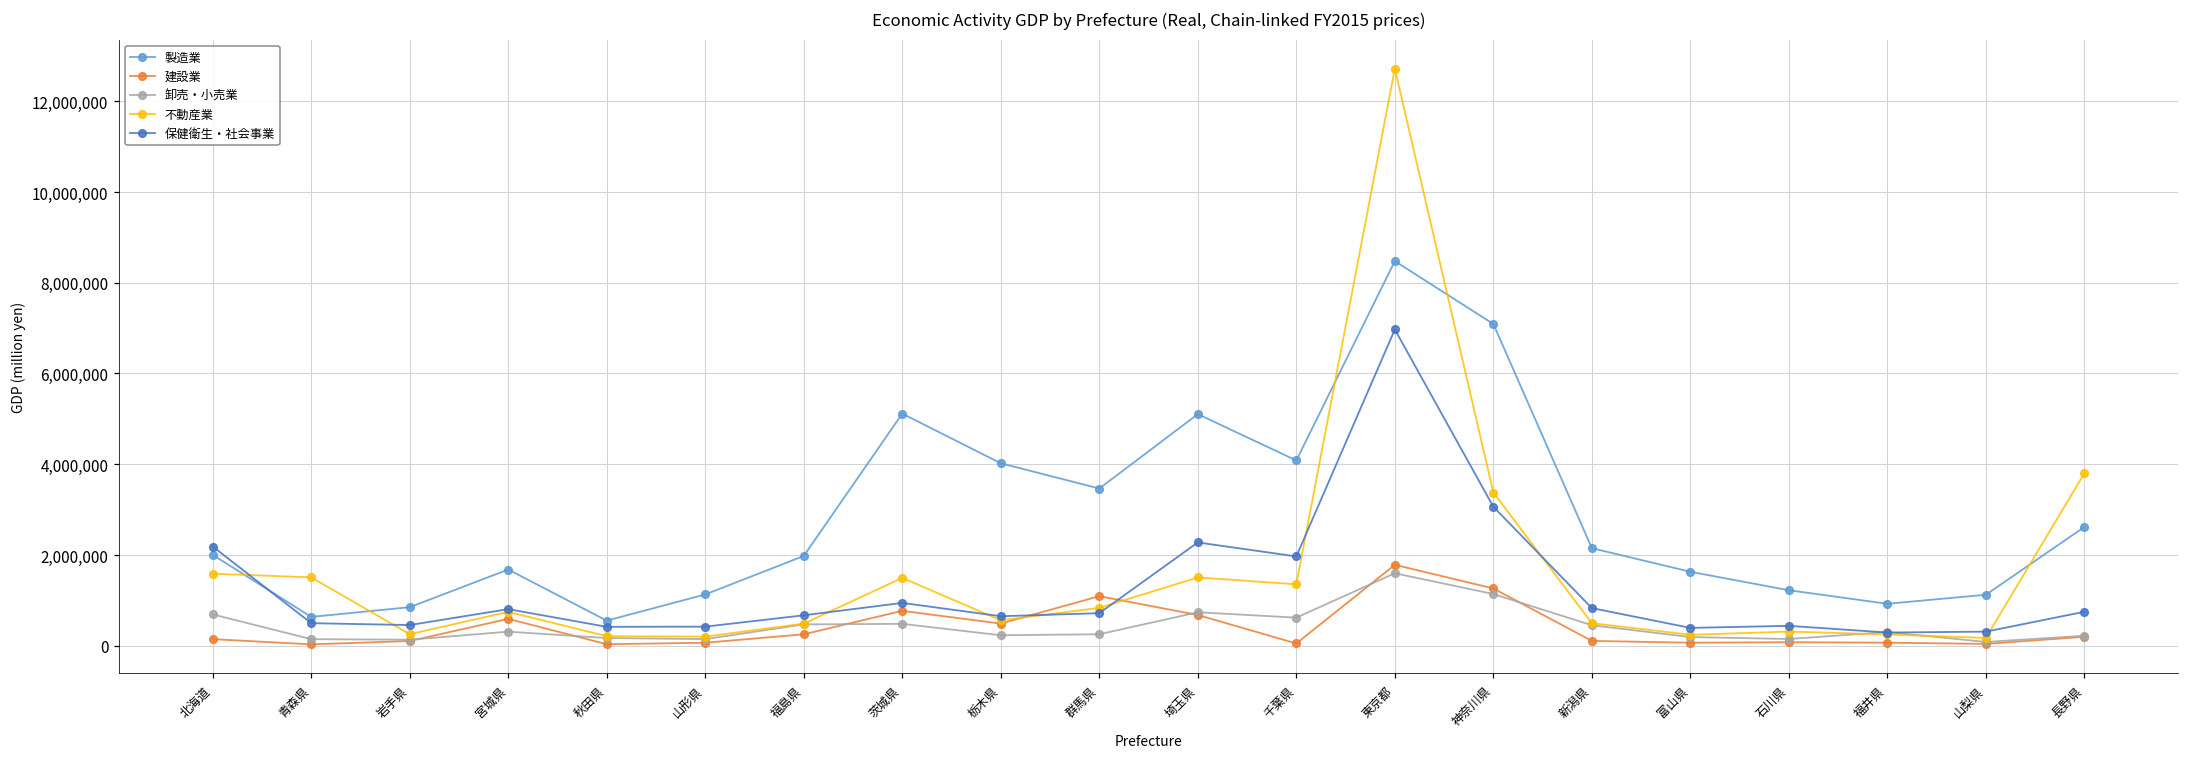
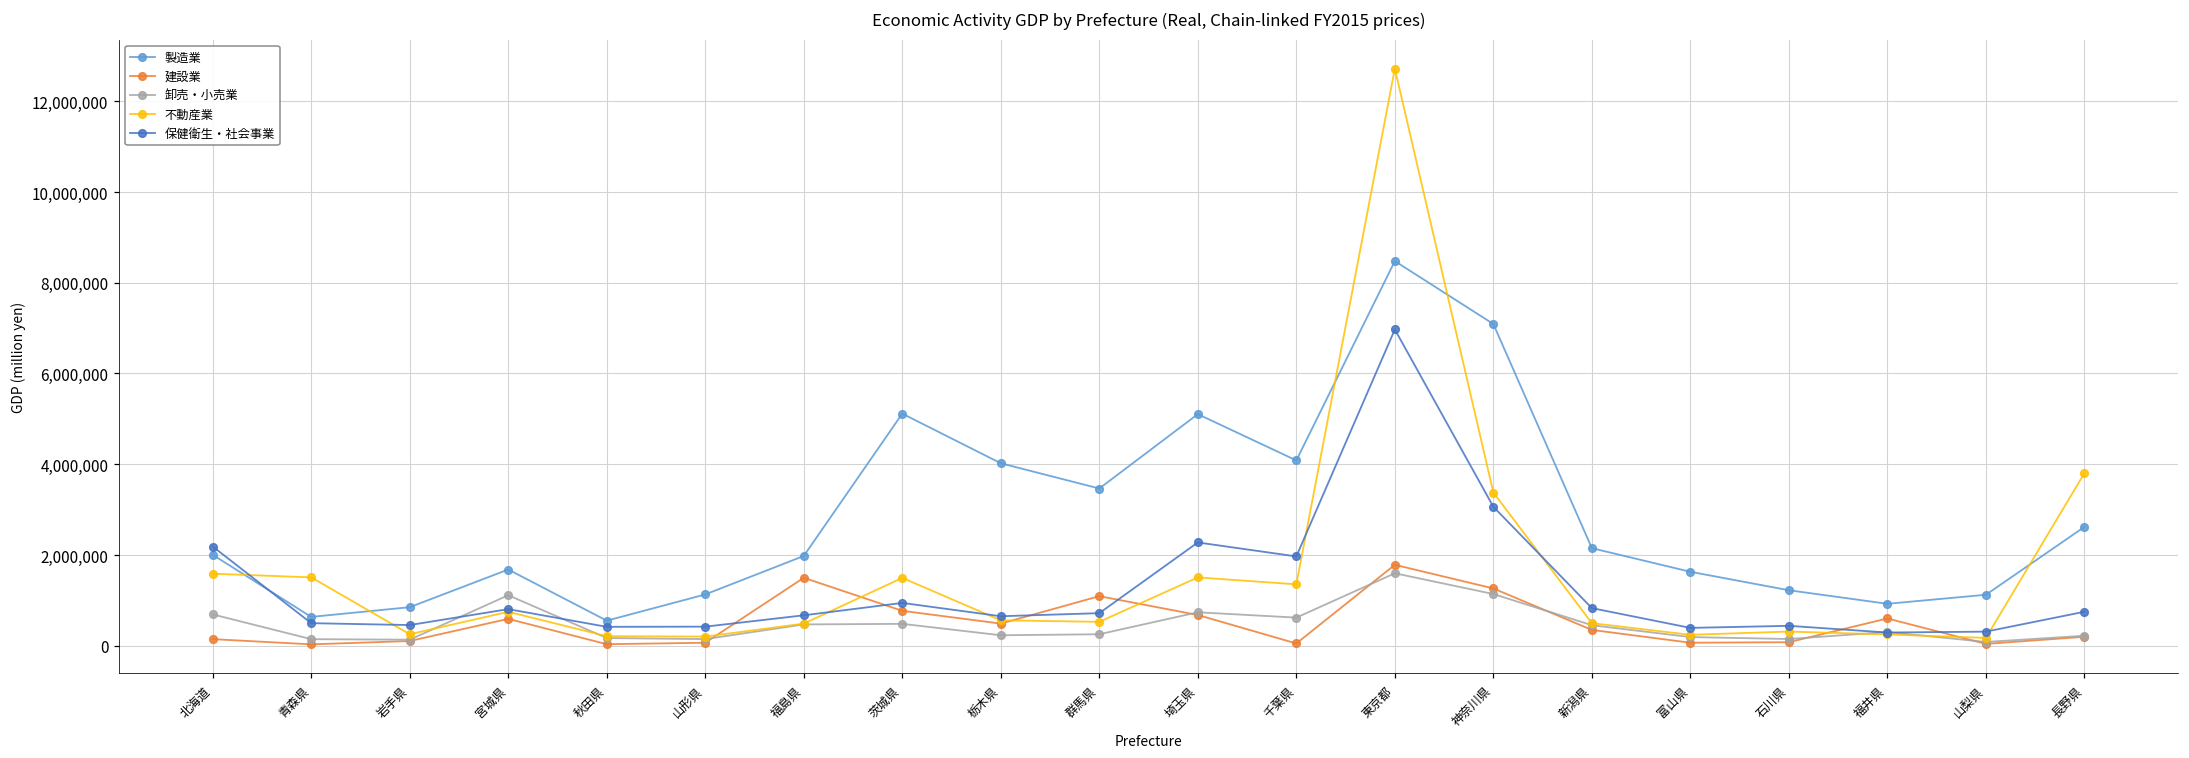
卸売・小売業, 宮城県: 300,000 -> 1,100,000
建設業, 福島県: 300,000 -> 1,500,000
不動産業, 群馬県: 800,000 -> 500,000
建設業, 新潟県: 100,000 -> 300,000
建設業, 福井県: 100,000 -> 600,000
